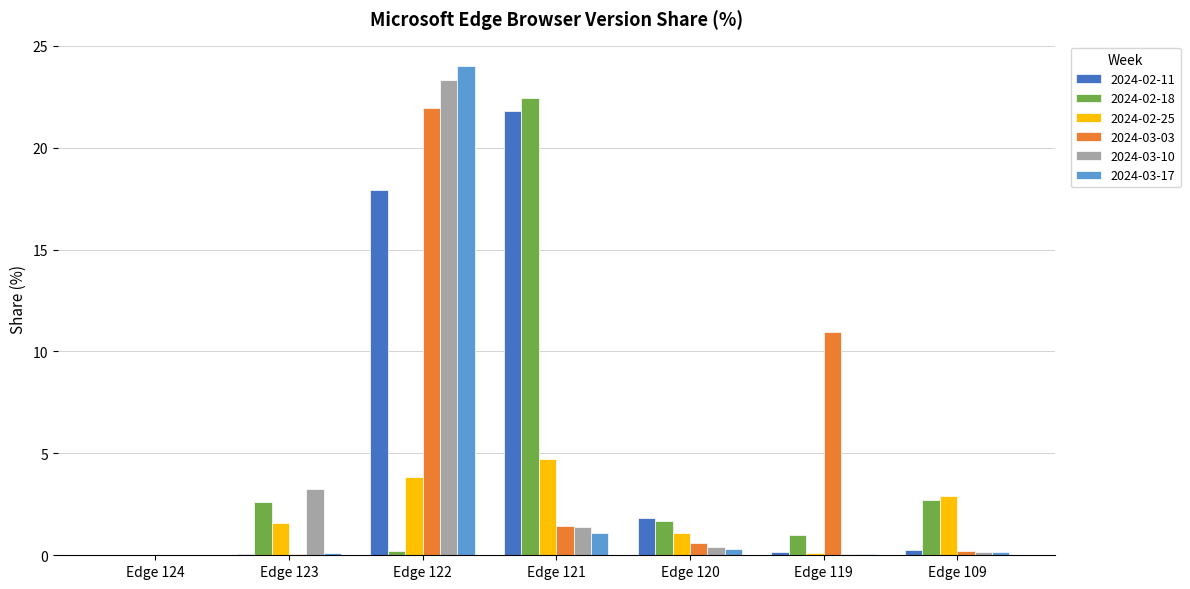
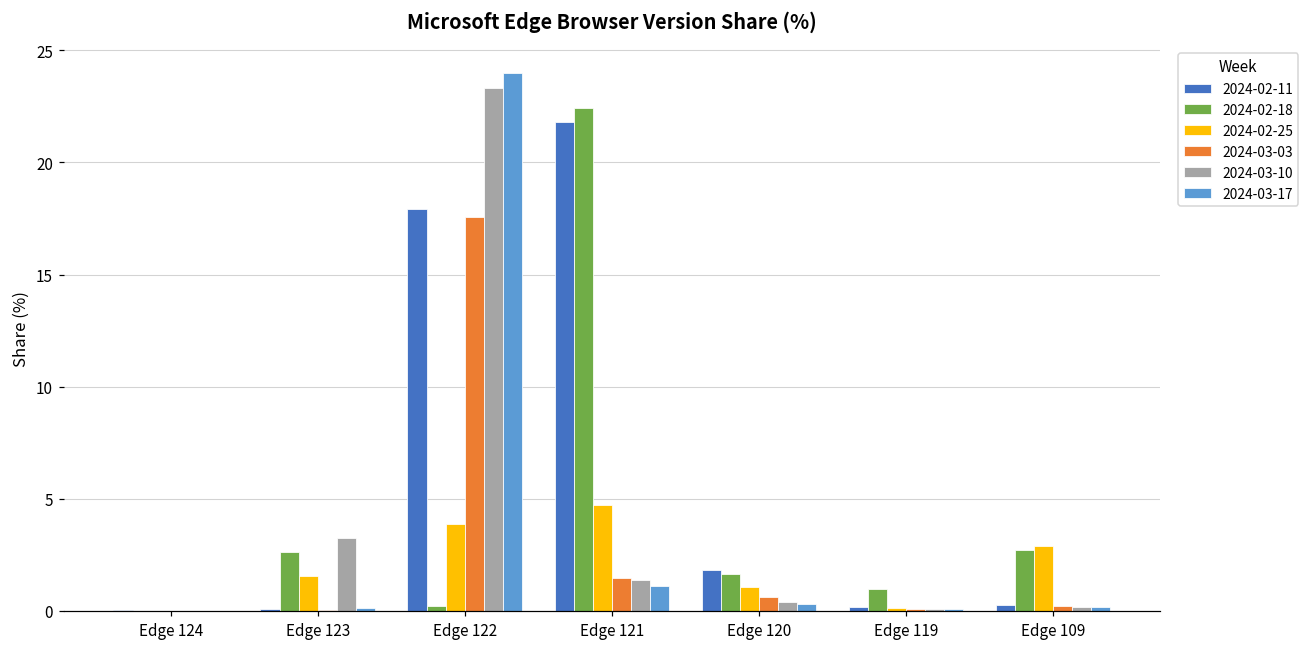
2024-03-03, Edge 122: 22.0 -> 17.6
2024-03-03, Edge 119: 11.0 -> 0.1
